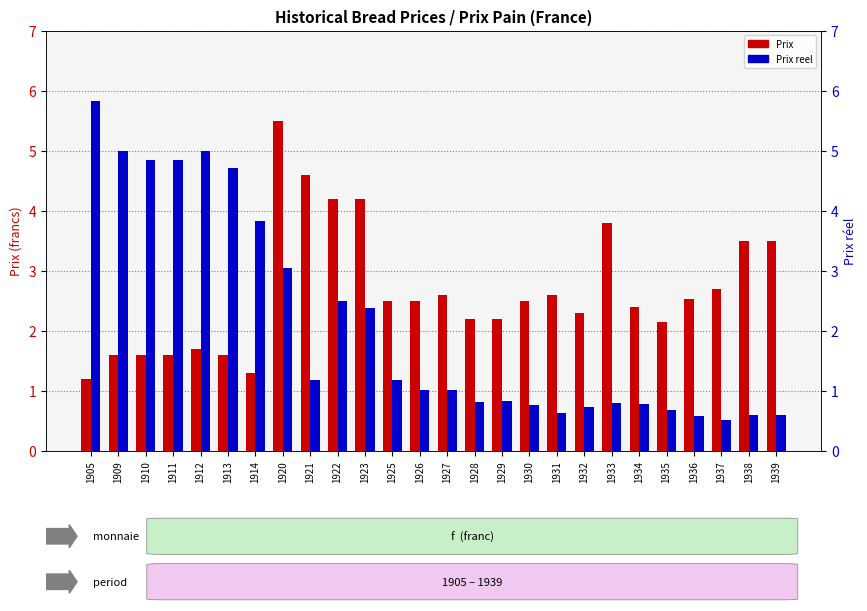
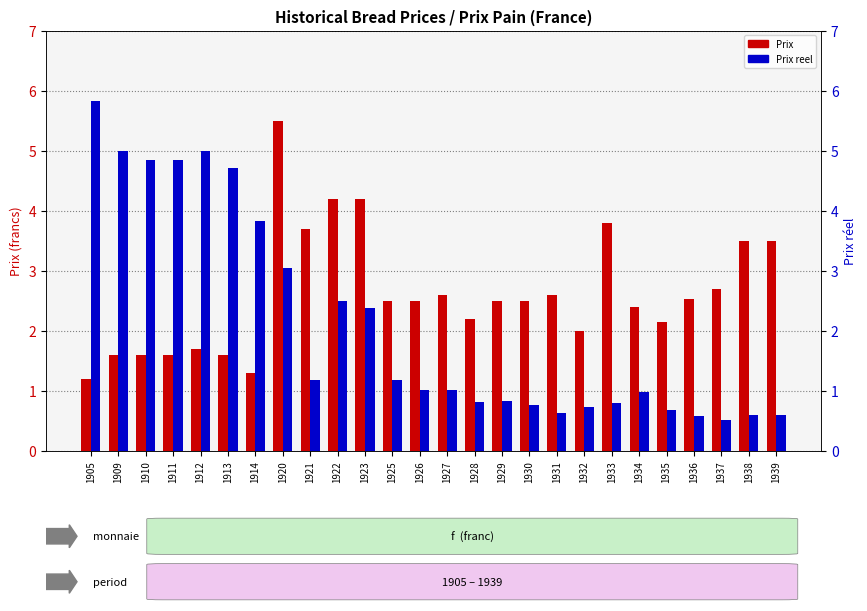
Prix, 1921: 4.6 -> 3.7
Prix, 1929: 2.2 -> 2.5
Prix, 1932: 2.3 -> 2.0
Prix reel, 1934: 0.8 -> 1.0
